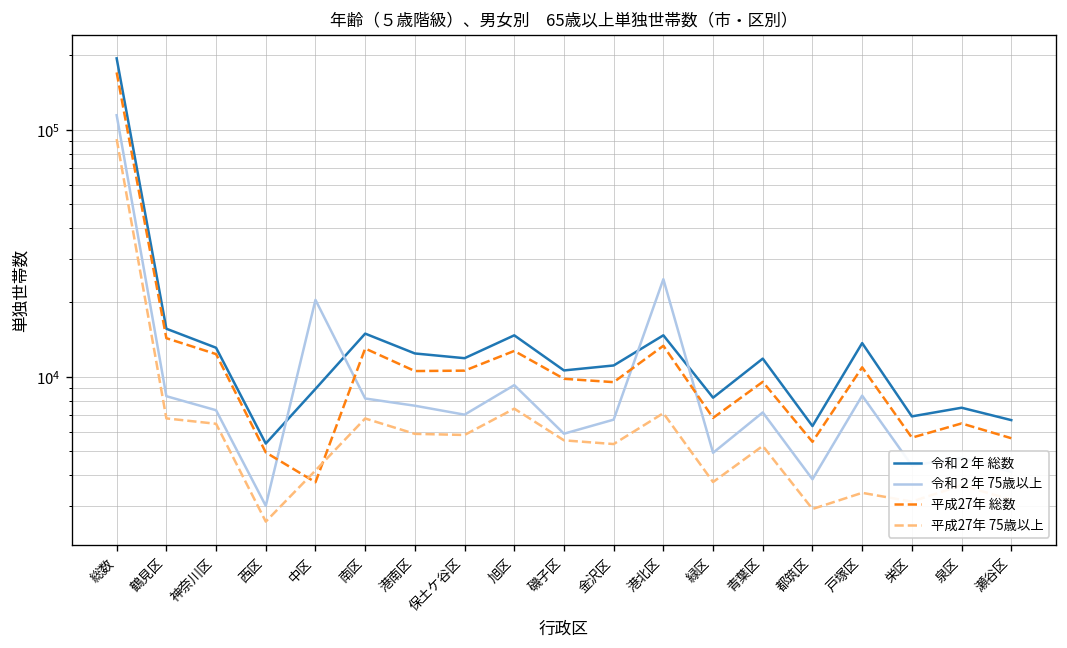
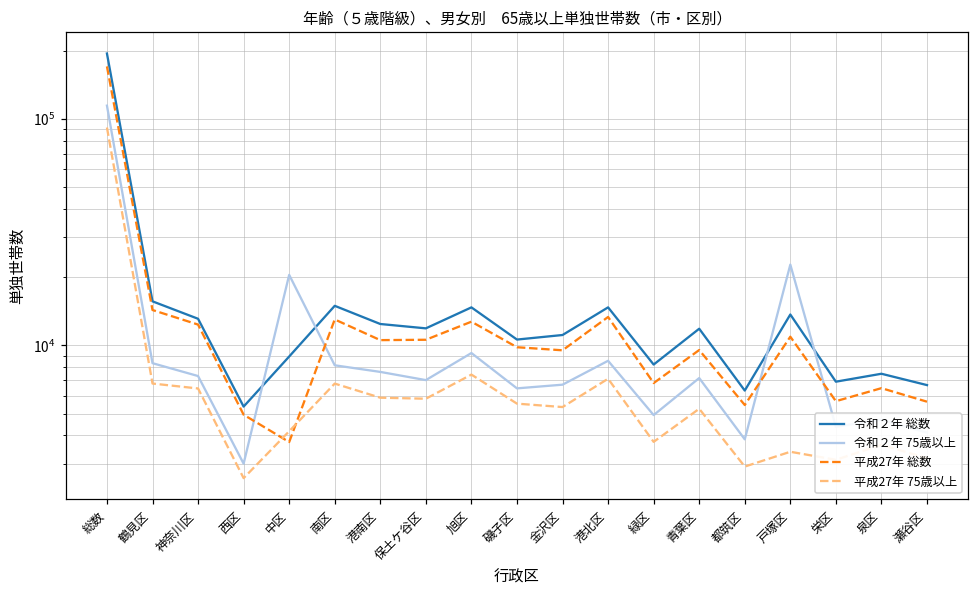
令和２年 75歳以上, 磯子区: 5900 -> 6500
令和２年 75歳以上, 港北区: 25000 -> 8600
令和２年 75歳以上, 戸塚区: 8400 -> 23000
